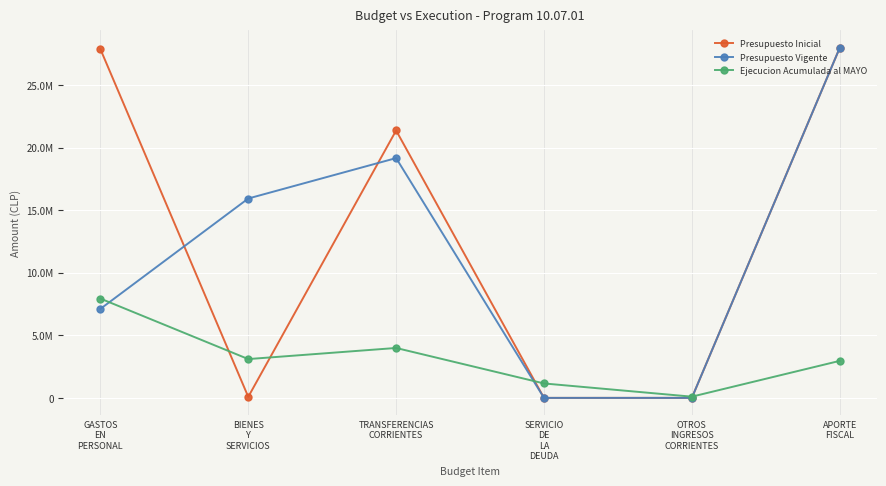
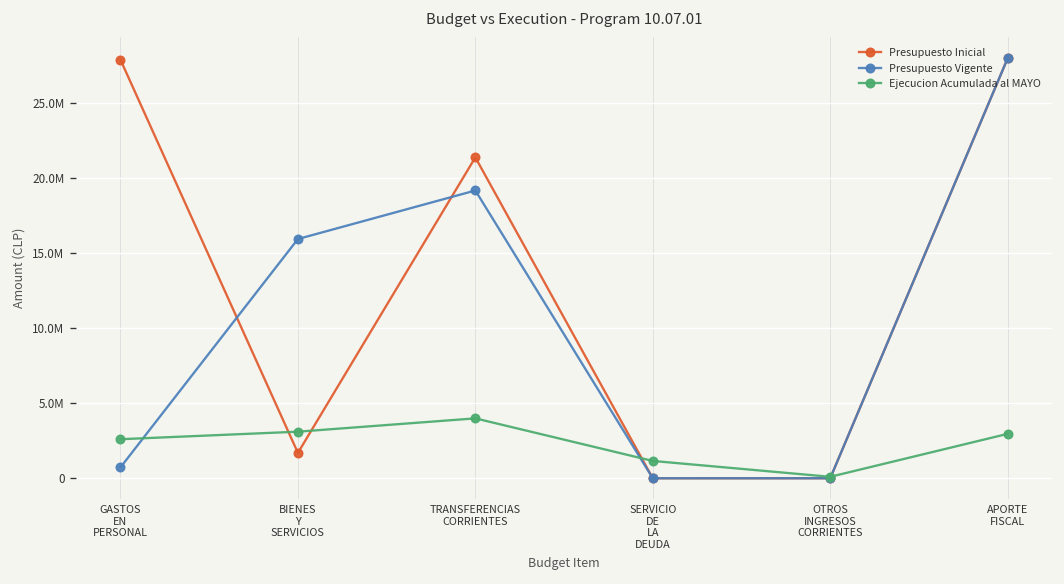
Presupuesto Vigente, GASTOS EN PERSONAL: 7100000 -> 700000
Ejecucion Acumulada al MAYO, GASTOS EN PERSONAL: 7900000 -> 2600000
Presupuesto Inicial, BIENES Y SERVICIOS: 100000 -> 1700000
